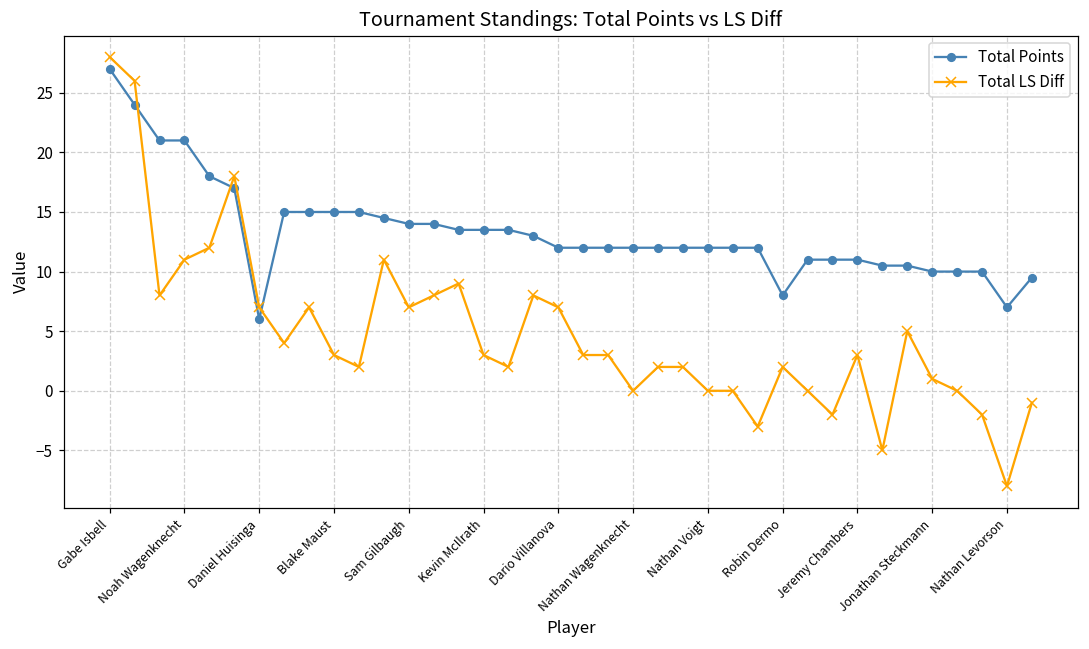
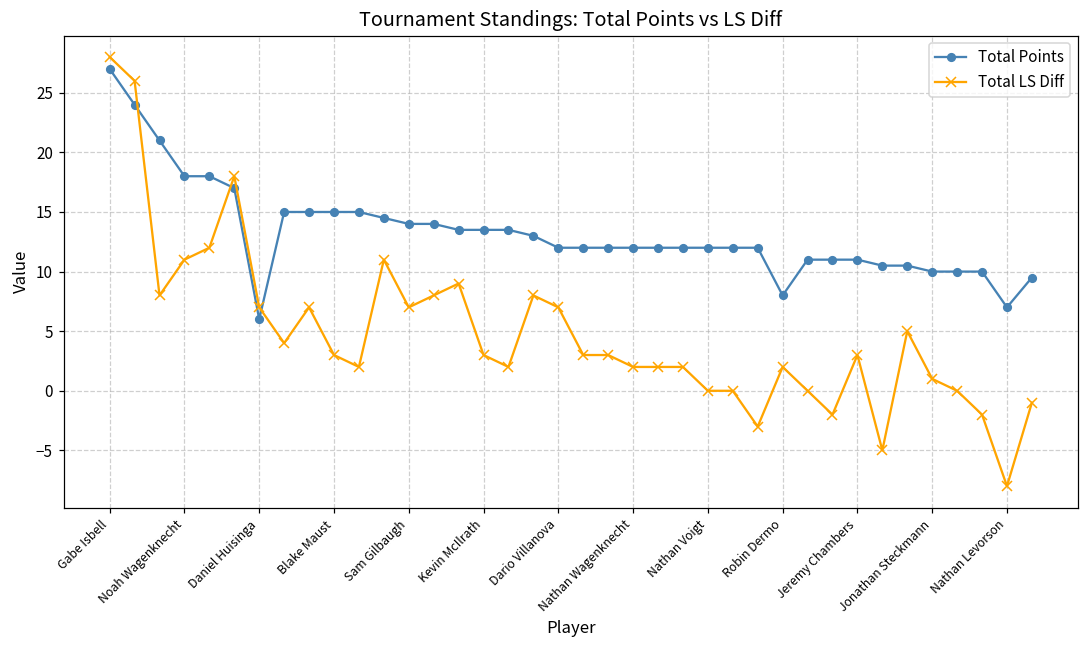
Total Points, Noah Wagenknecht: 21 -> 18
Total LS Diff, Nathan Wagenknecht: 0 -> 2
